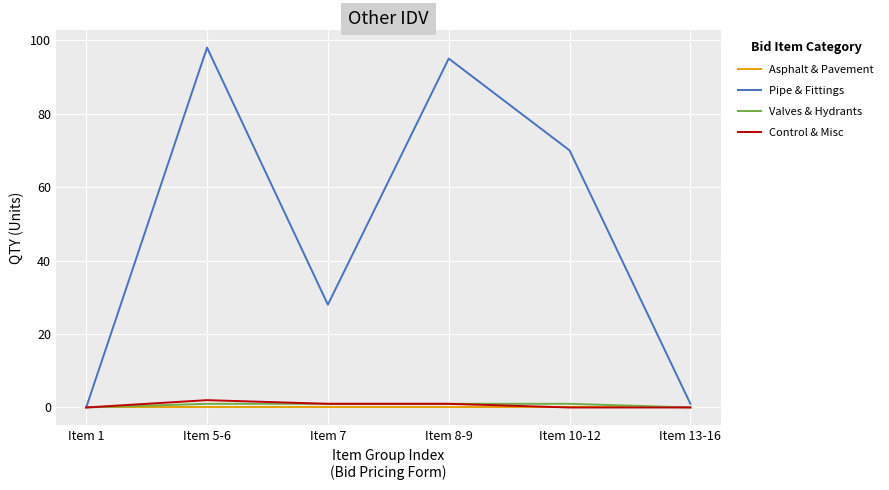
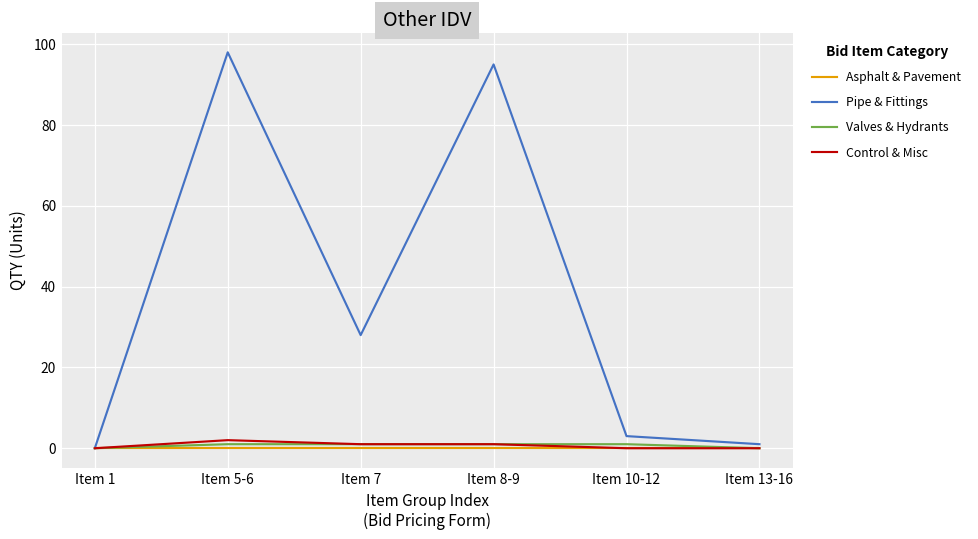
Pipe & Fittings, Item 10-12: 70 -> 3
